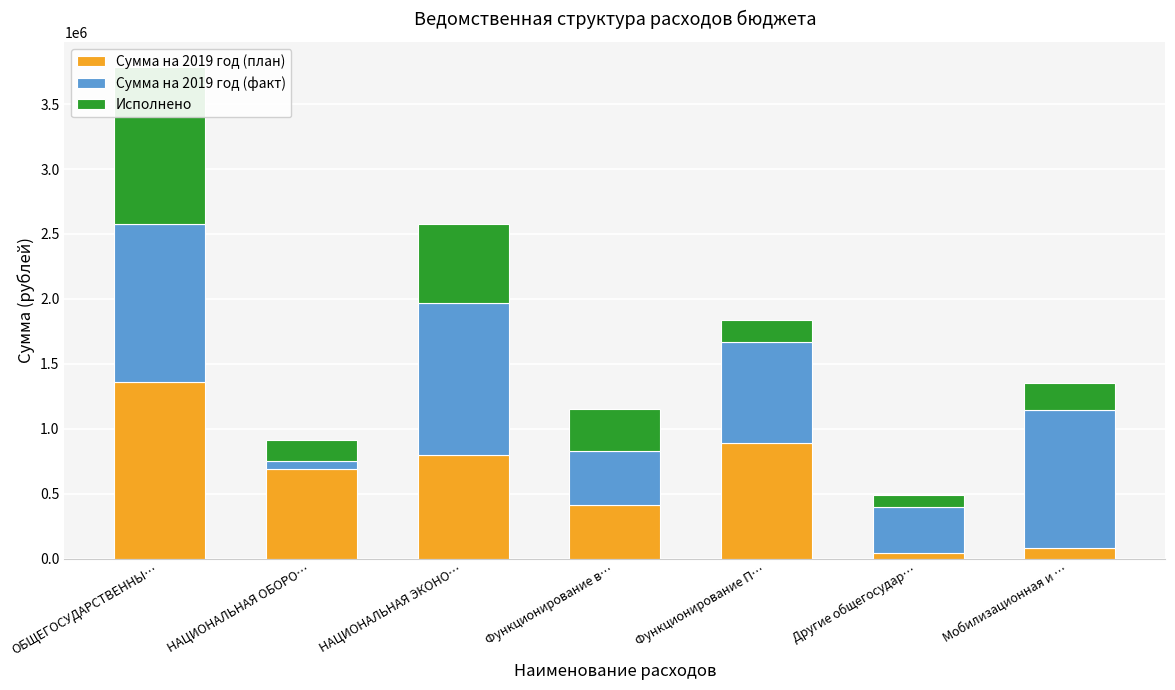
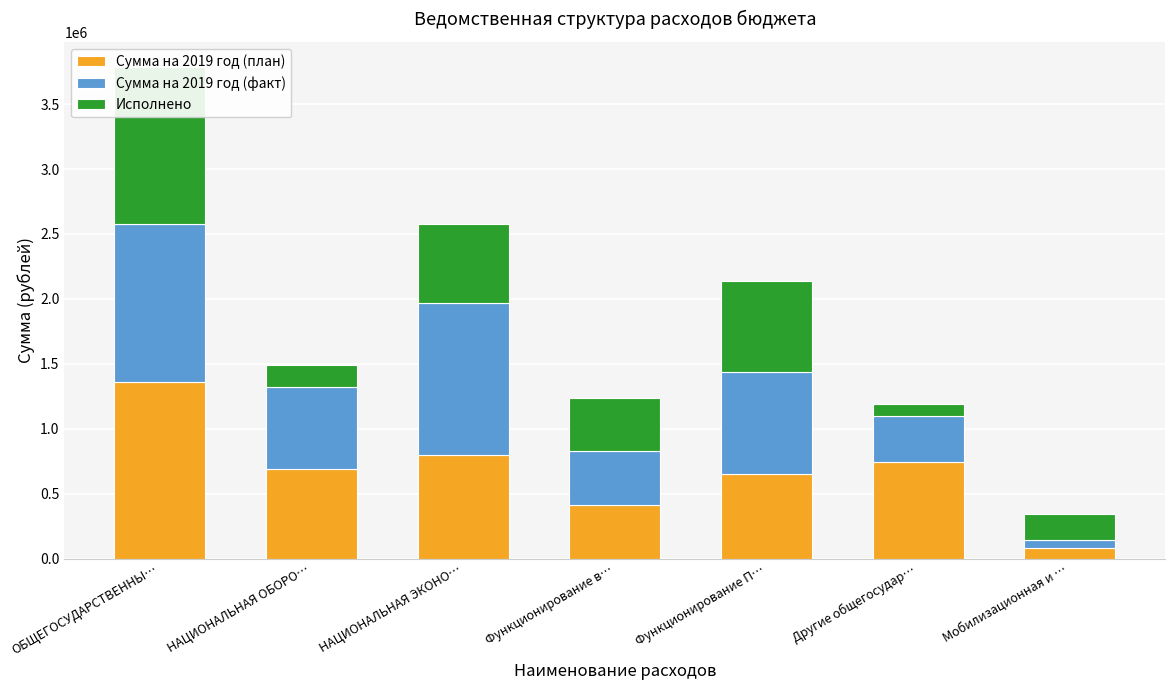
Сумма на 2019 год (факт), НАЦИОНАЛЬНАЯ ОБОРО…: 60000 -> 640000
Исполнено, Функционирование в…: 320000 -> 410000
Сумма на 2019 год (план), Функционирование П…: 890000 -> 650000
Исполнено, Функционирование П…: 170000 -> 710000
Сумма на 2019 год (план), Другие общегосудар…: 40000 -> 740000
Сумма на 2019 год (факт), Мобилизационная и …: 1070000 -> 60000
